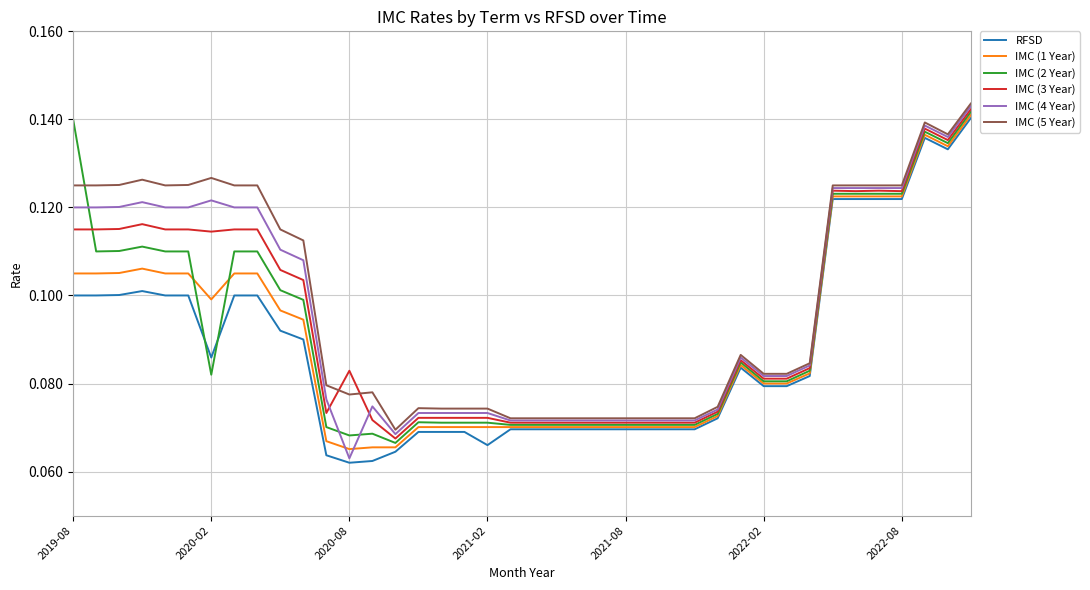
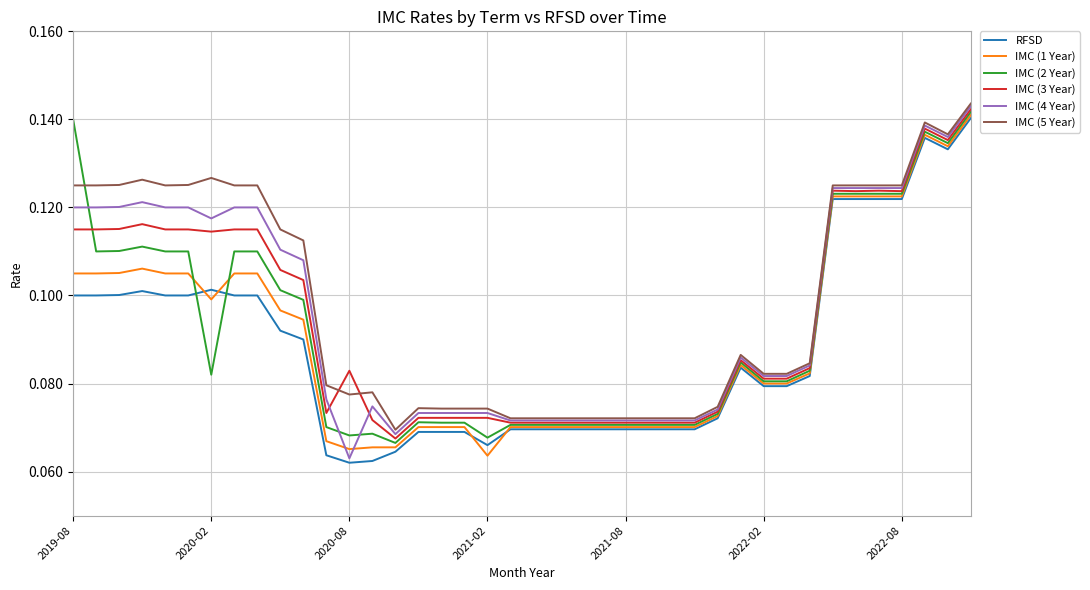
RFSD, 2020-02: 0.086 -> 0.101
IMC (4 Year), 2020-02: 0.122 -> 0.118
IMC (1 Year), 2021-02: 0.070 -> 0.064
IMC (2 Year), 2021-02: 0.071 -> 0.068
